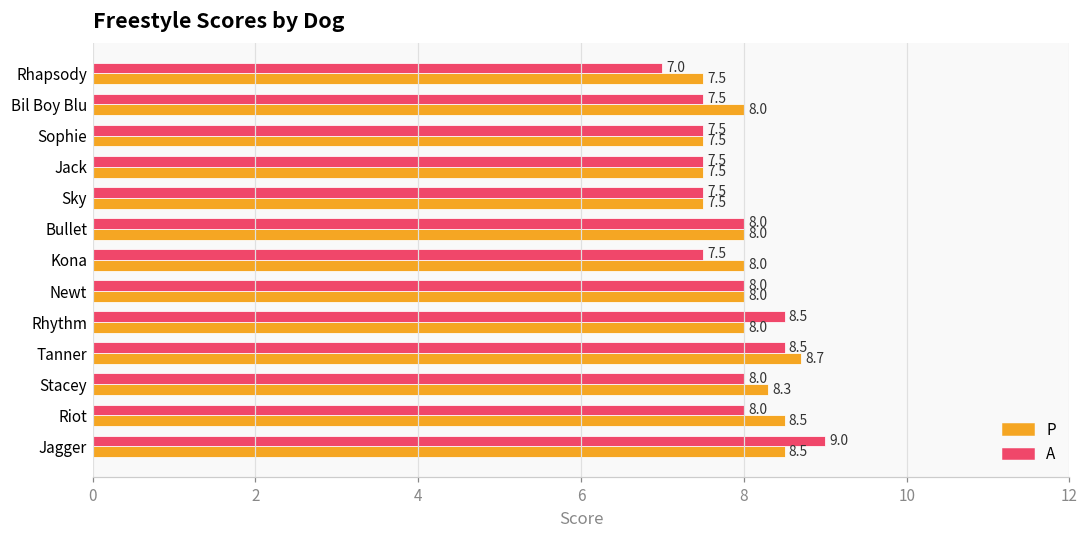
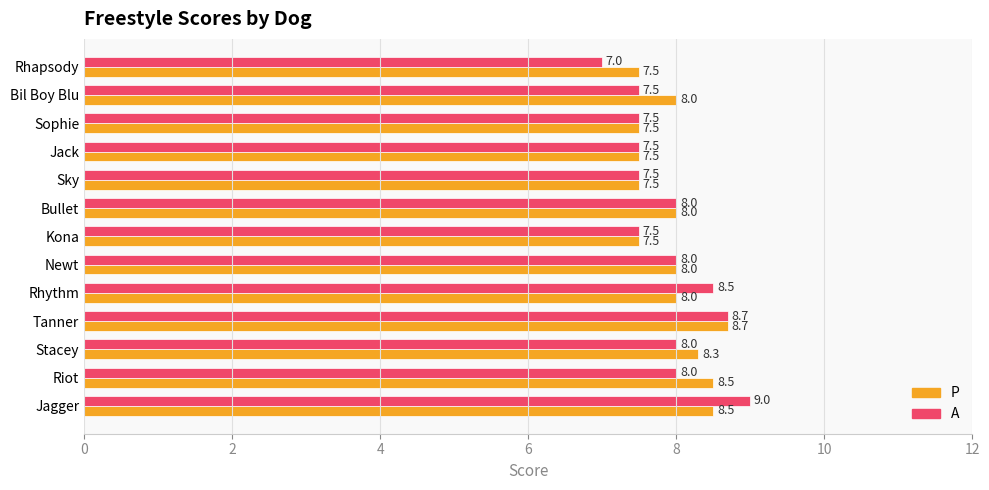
P, Kona: 8.0 -> 7.5
A, Tanner: 8.5 -> 8.7
